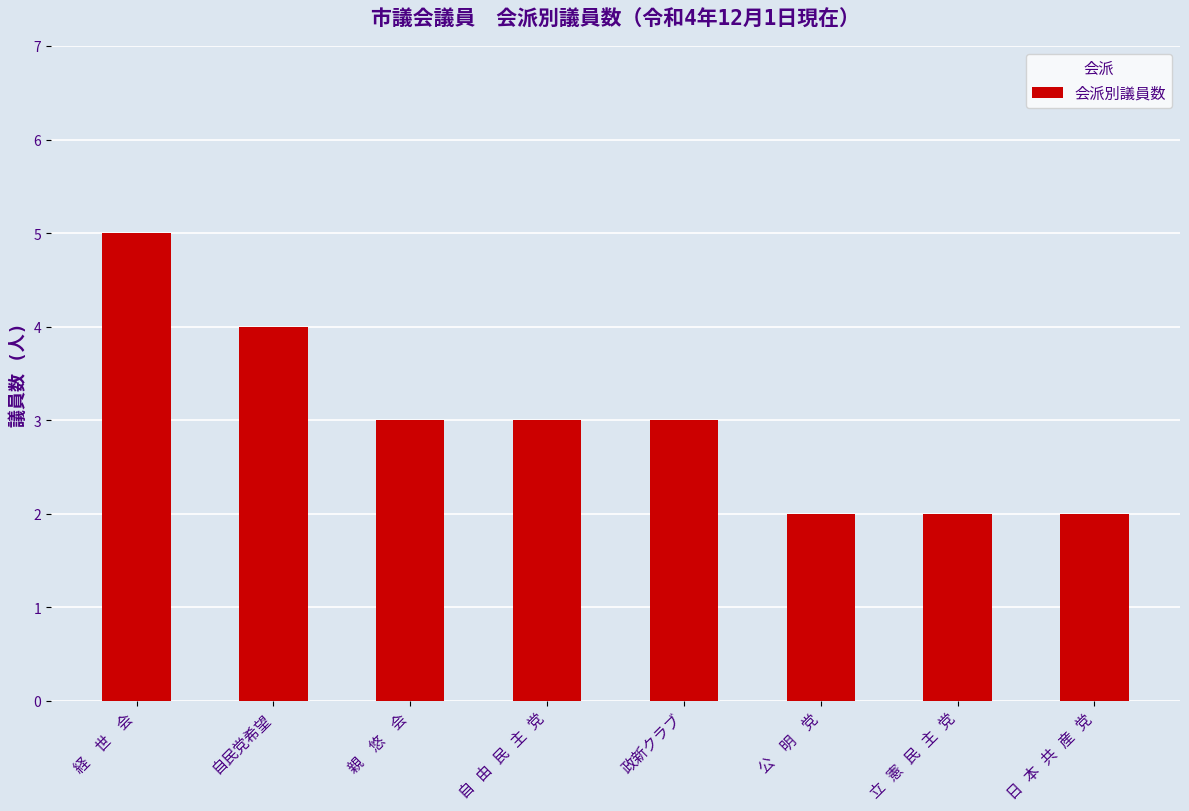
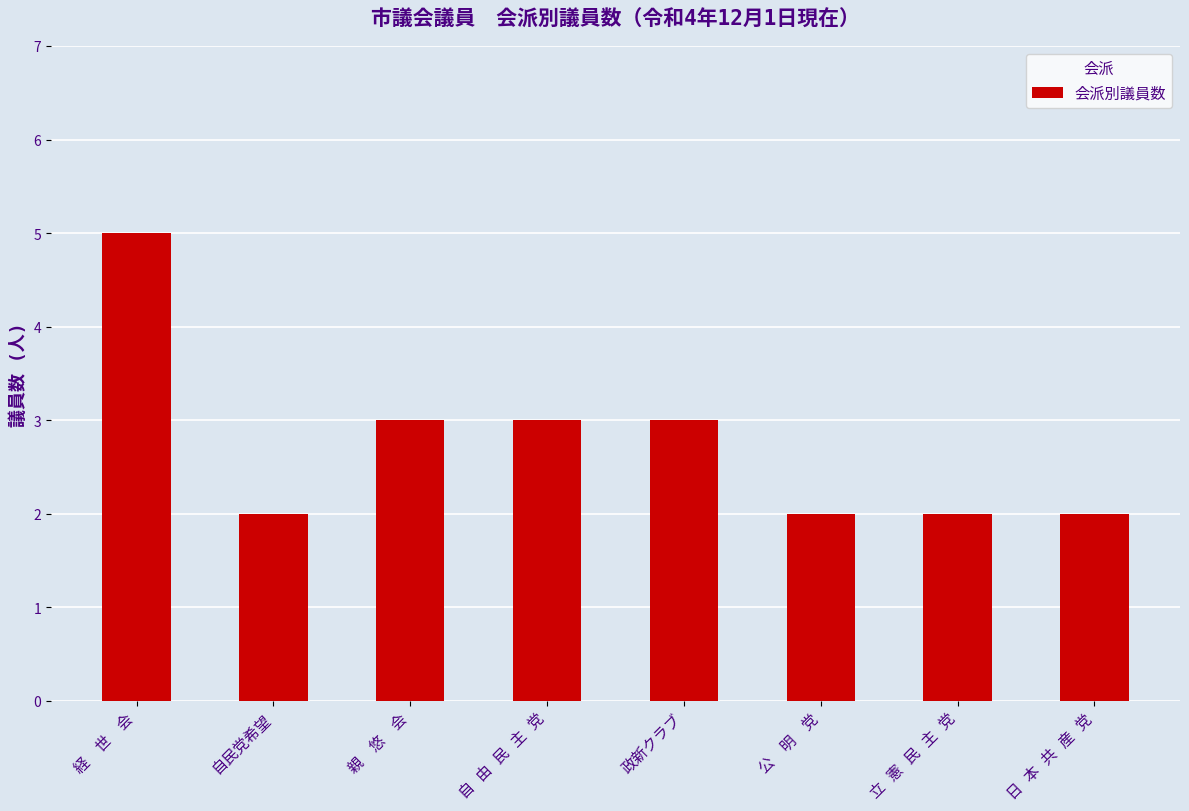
自民党希望: 4 -> 2
